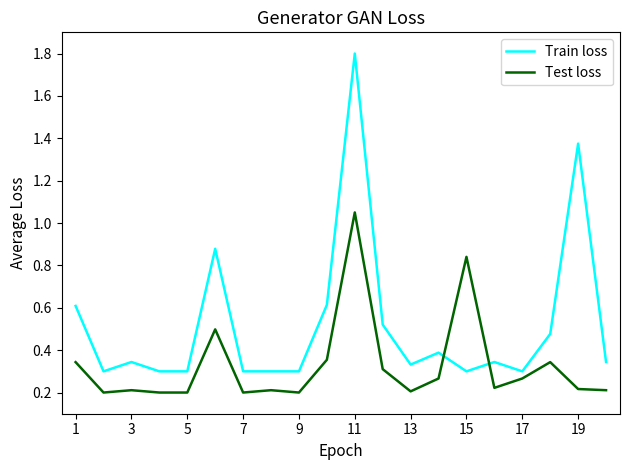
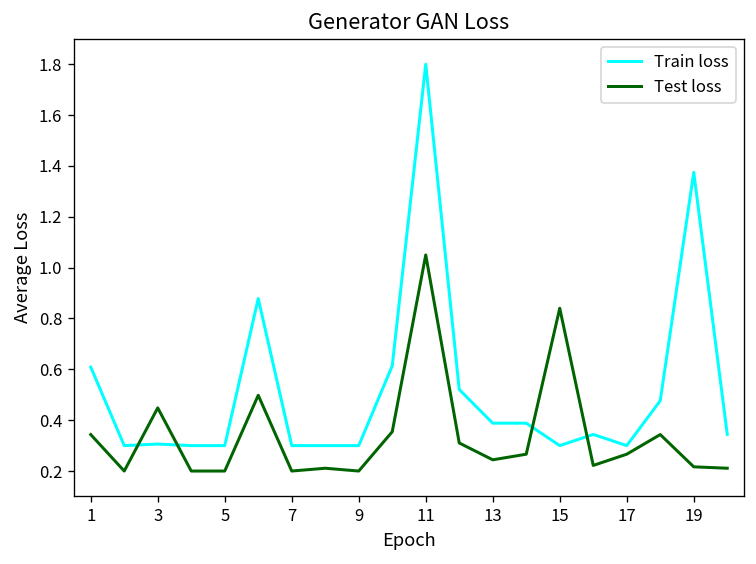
Train loss, 3: 0.34 -> 0.31
Test loss, 3: 0.21 -> 0.45
Train loss, 13: 0.33 -> 0.39
Test loss, 13: 0.21 -> 0.24
